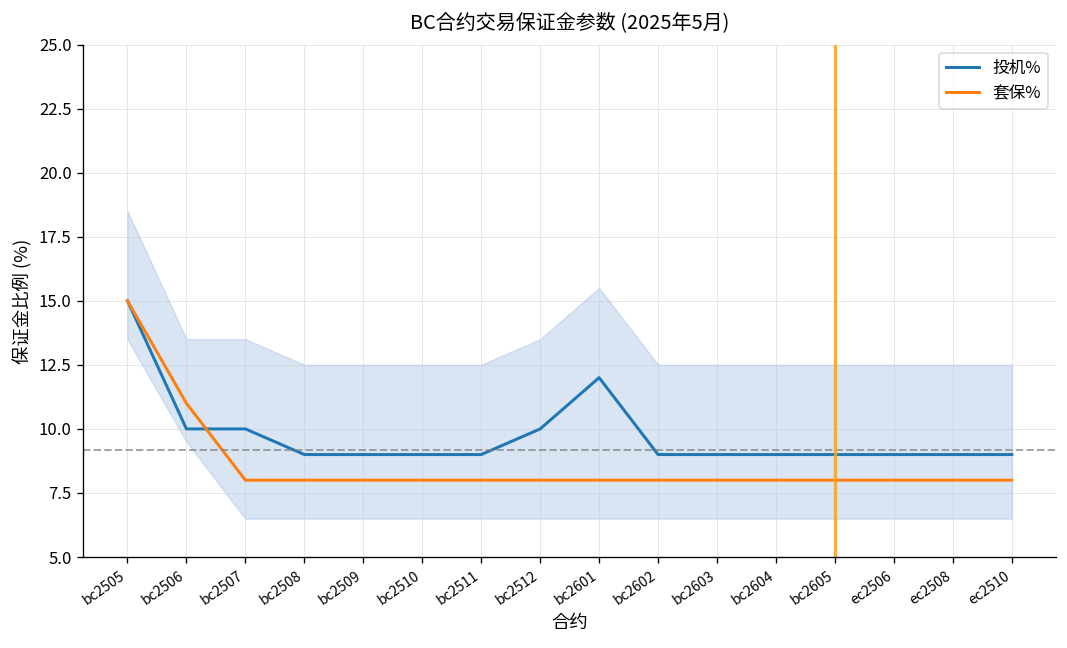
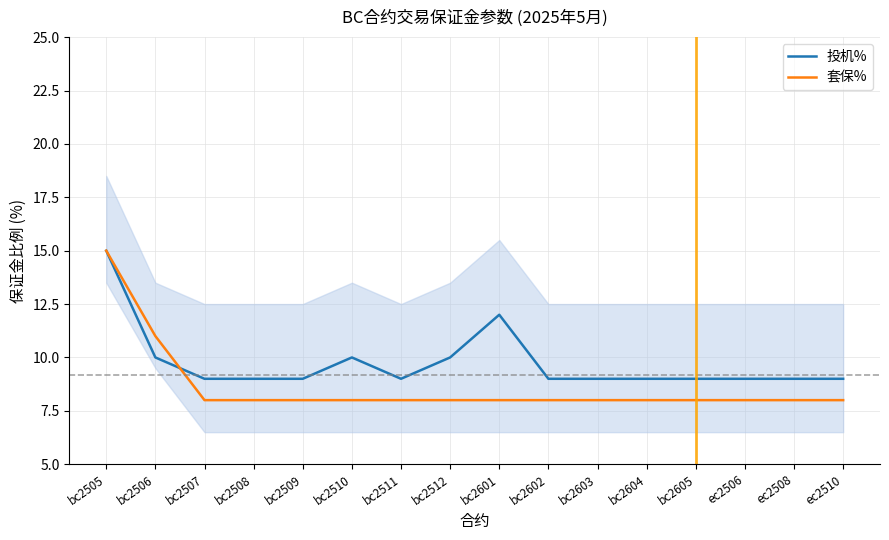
投机%, bc2507: 10 -> 9
投机%, bc2510: 9 -> 10
